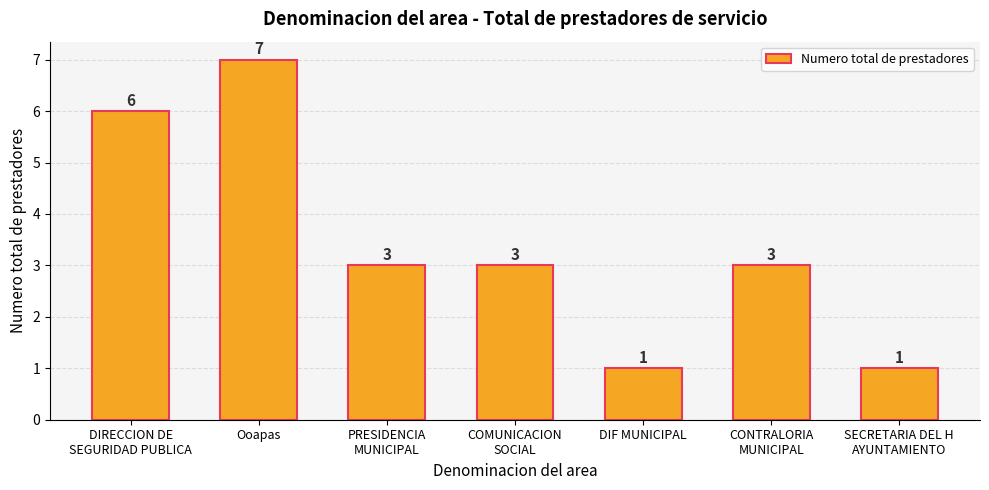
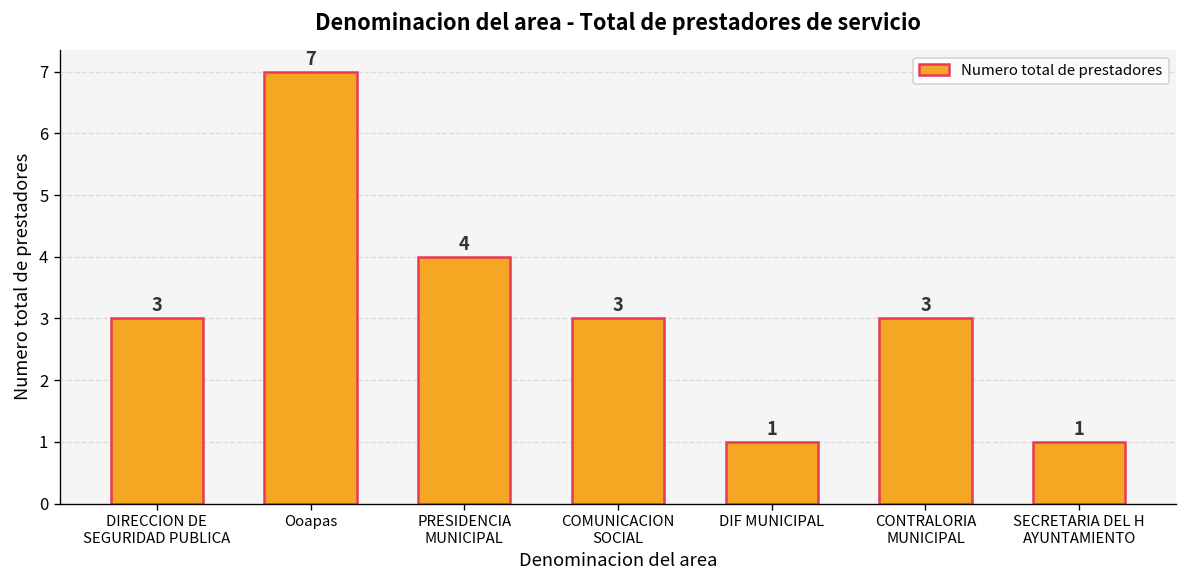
DIRECCION DE SEGURIDAD PUBLICA: 6 -> 3
PRESIDENCIA MUNICIPAL: 3 -> 4
